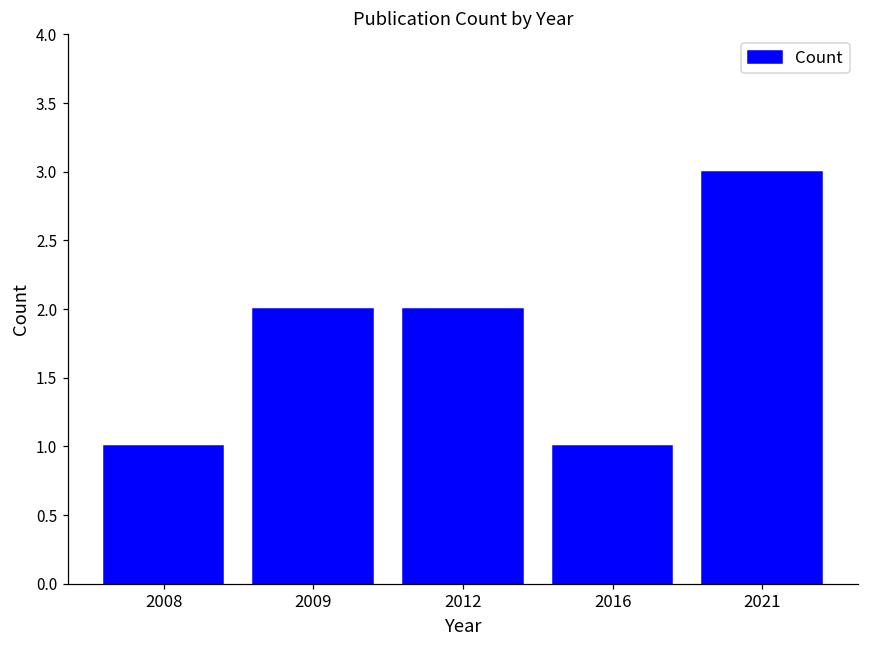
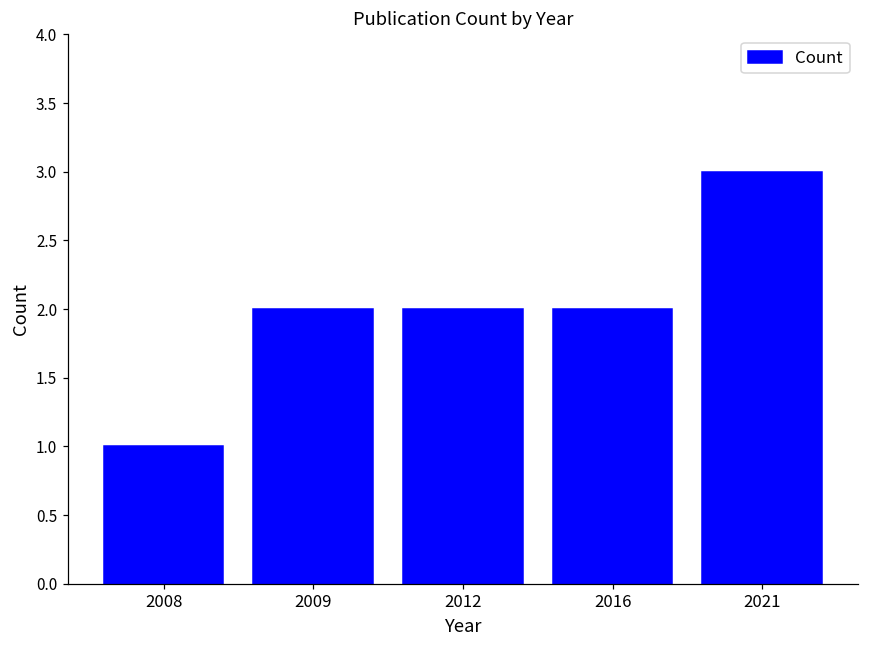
2016: 1 -> 2
